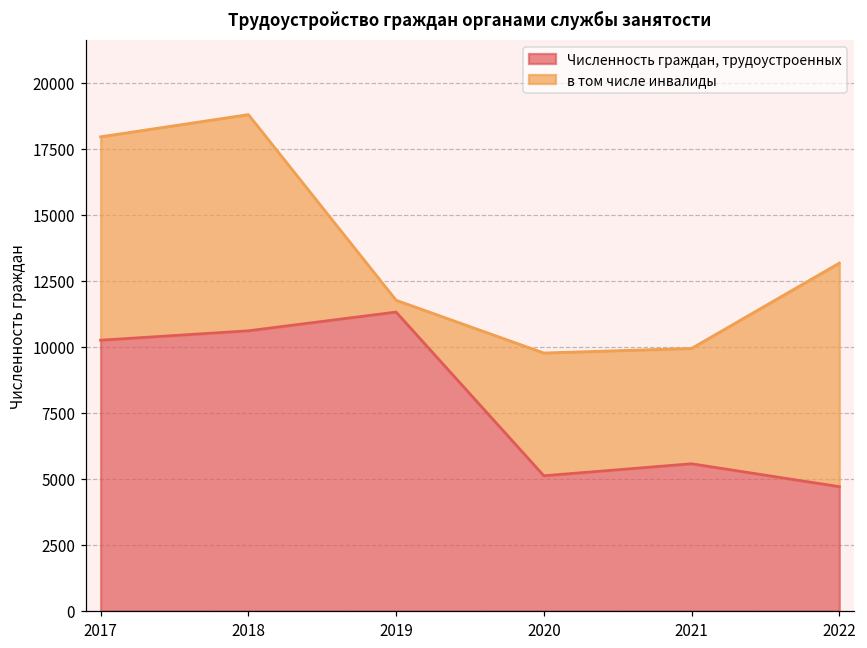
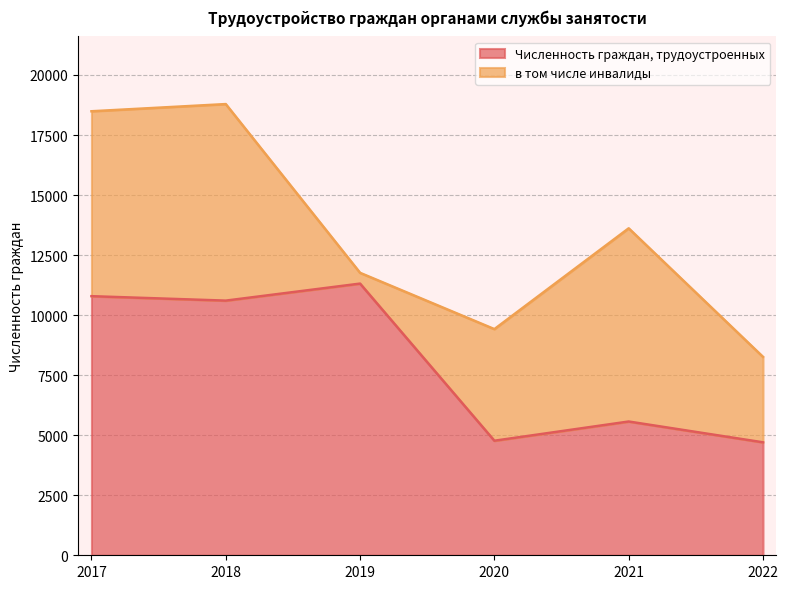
Численность граждан, трудоустроенных, 2017: 10200 -> 10800
Численность граждан, трудоустроенных, 2020: 5100 -> 4800
в том числе инвалиды, 2021: 4400 -> 8000
в том числе инвалиды, 2022: 8500 -> 3600
